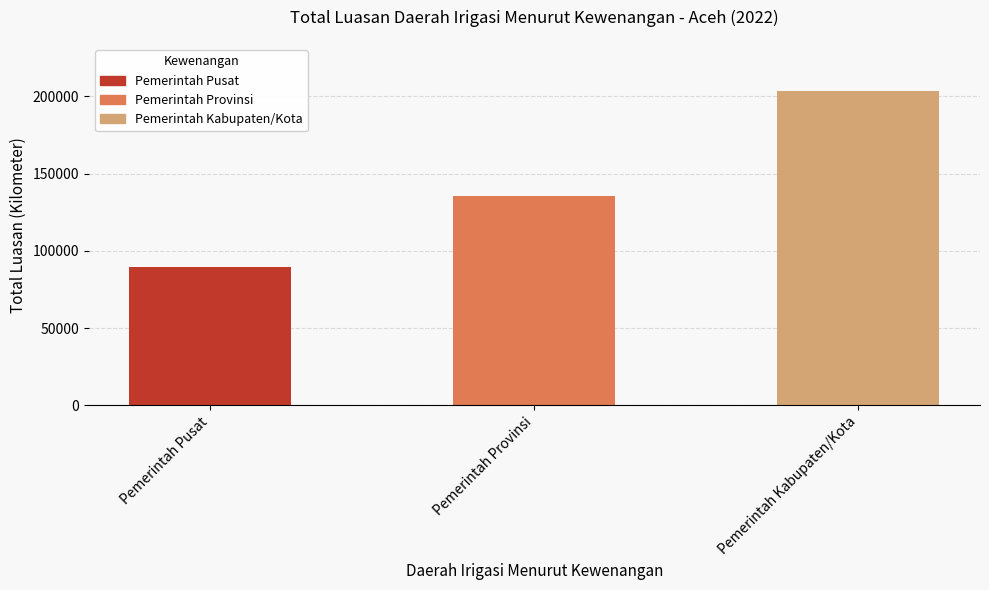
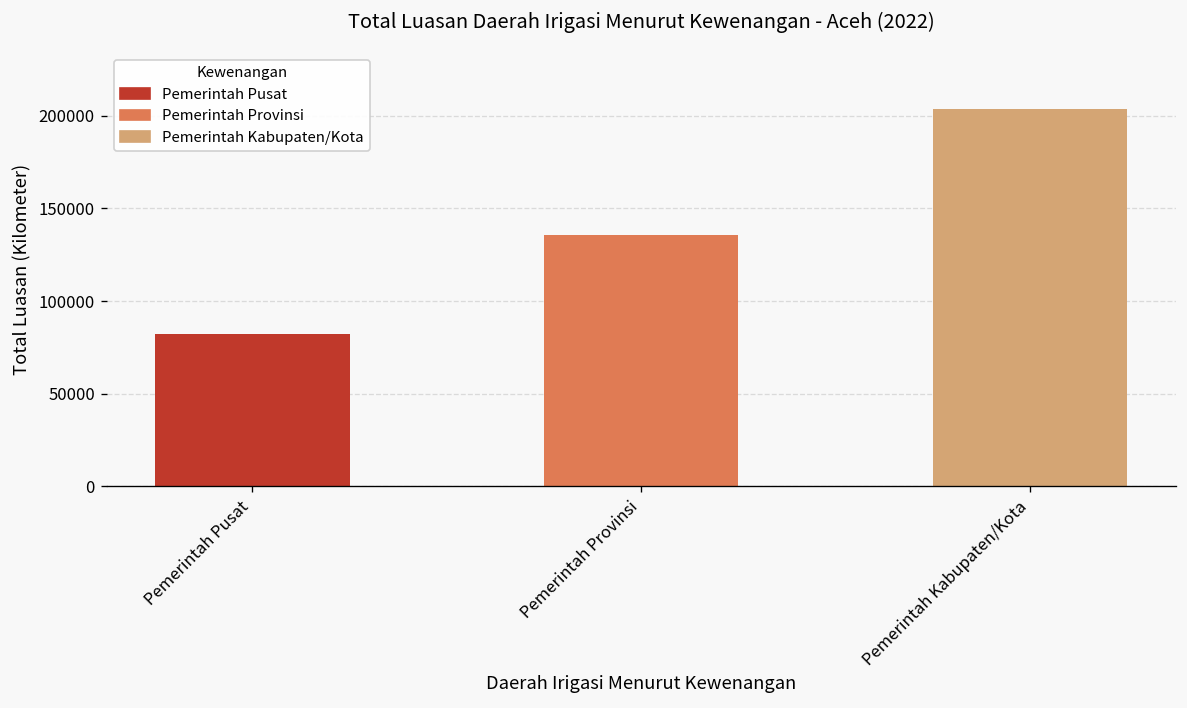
Pemerintah Pusat: 89000 -> 82000
